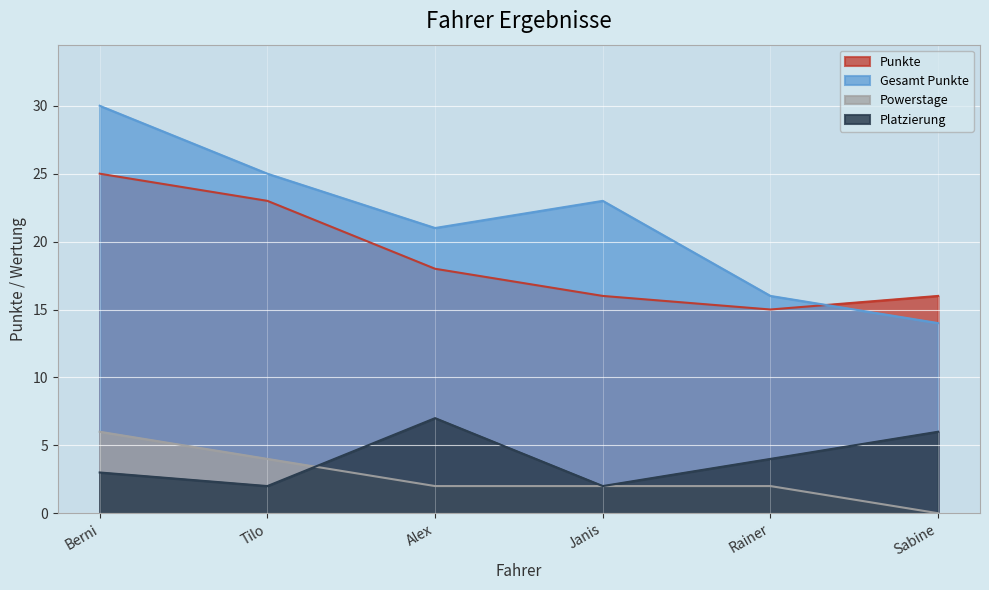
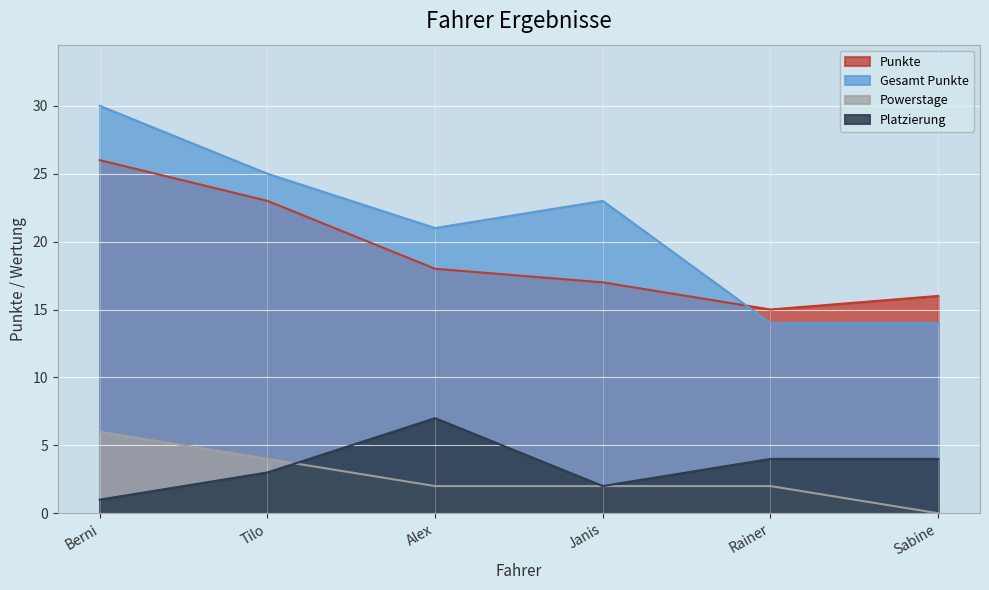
Punkte, Berni: 25 -> 26
Platzierung, Berni: 3 -> 1
Platzierung, Tilo: 2 -> 3
Punkte, Janis: 16 -> 17
Gesamt Punkte, Rainer: 16 -> 14
Platzierung, Sabine: 6 -> 4
